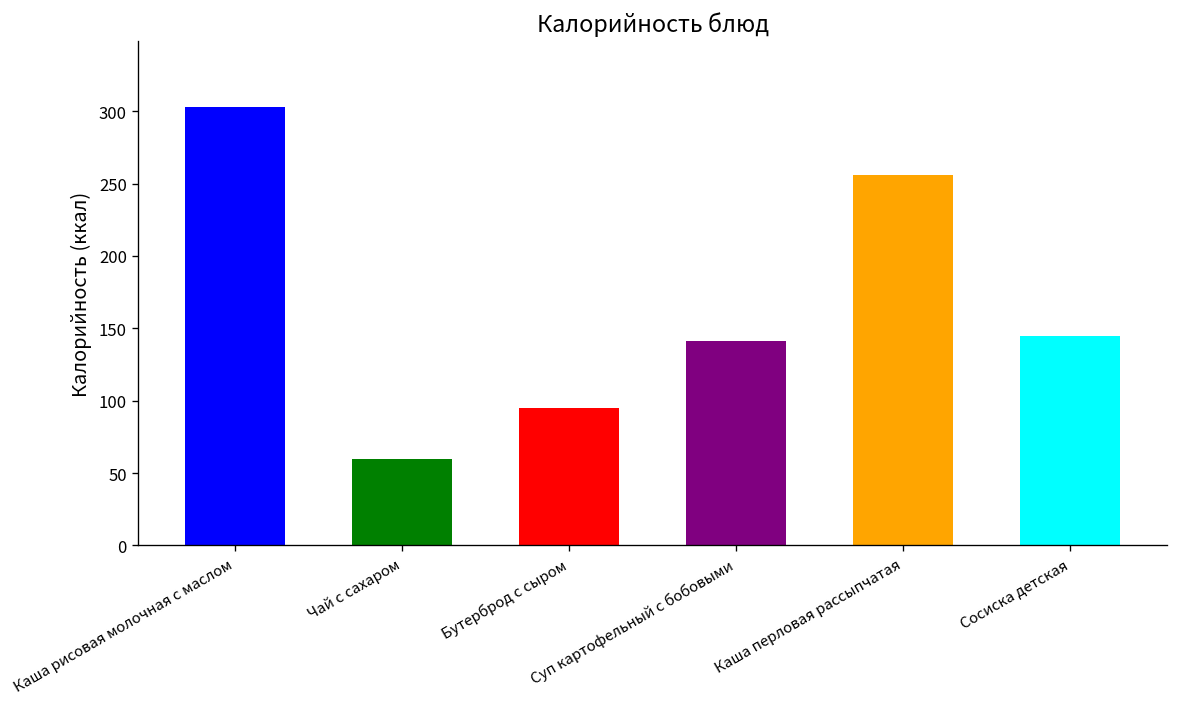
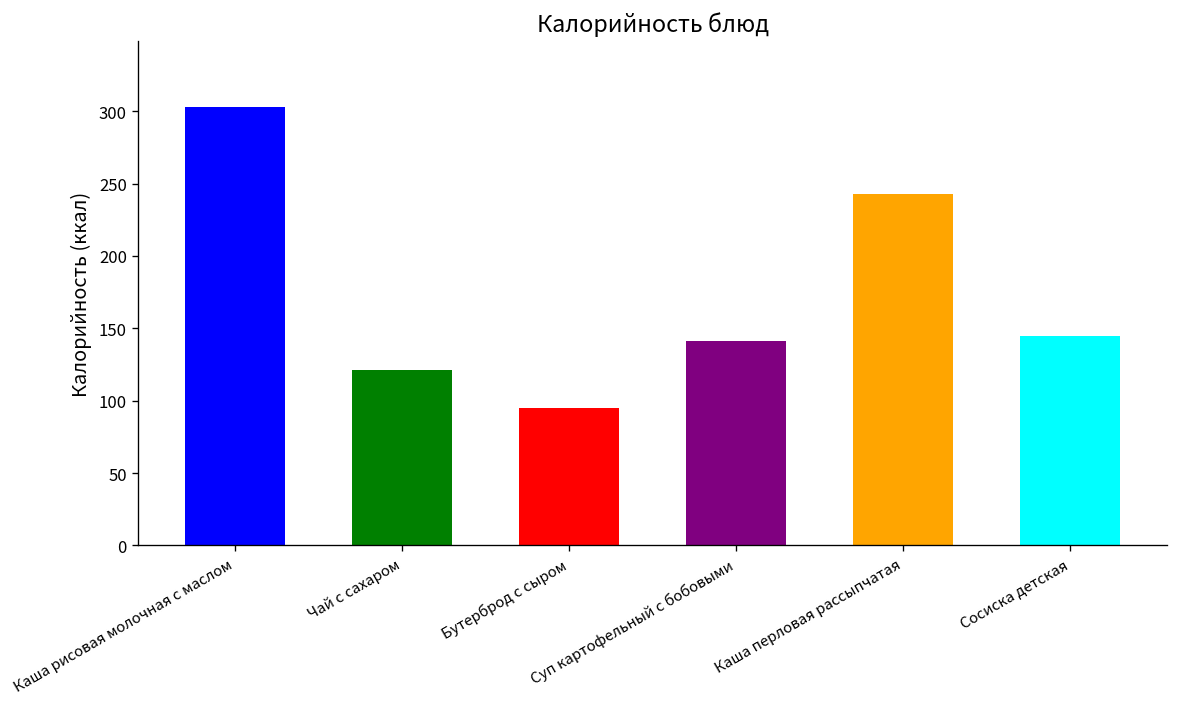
Чай с сахаром: 60 -> 121
Каша перловая рассыпчатая: 256 -> 243
